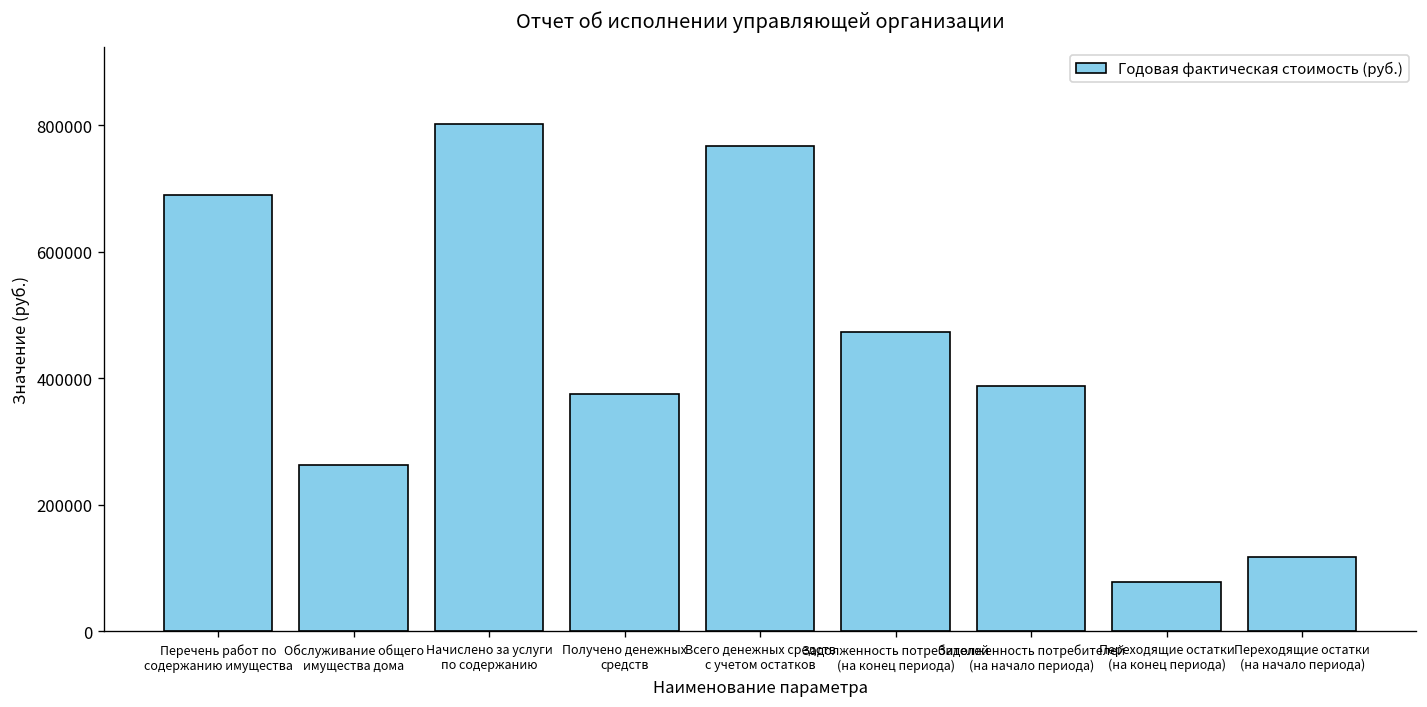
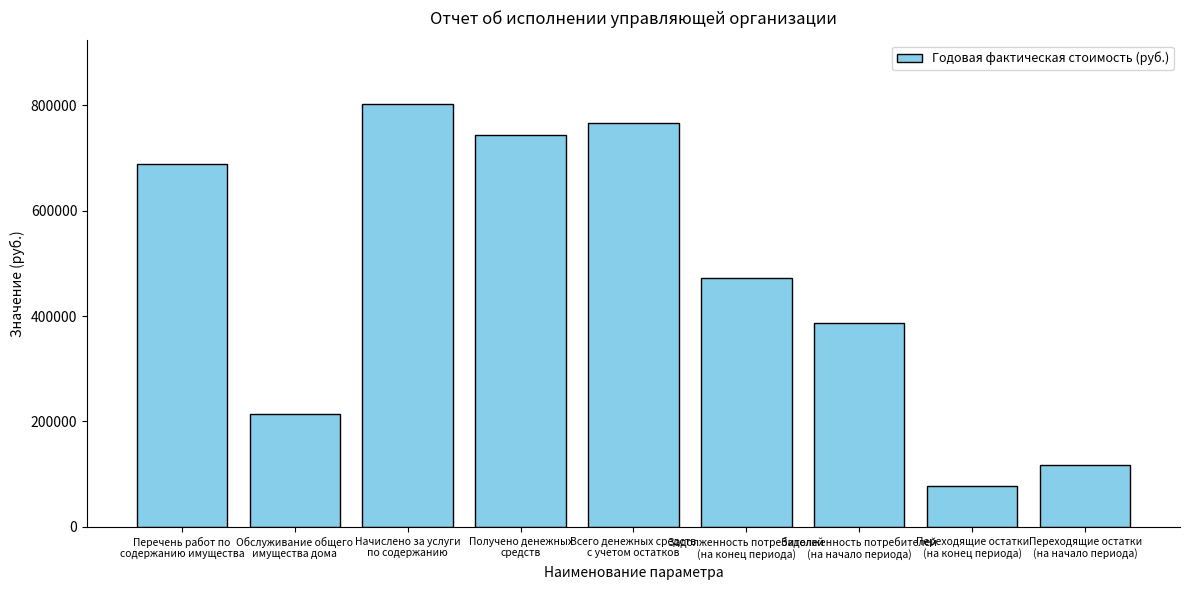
Обслуживание общего имущества дома: 260000 -> 210000
Получено денежных средств: 380000 -> 740000
